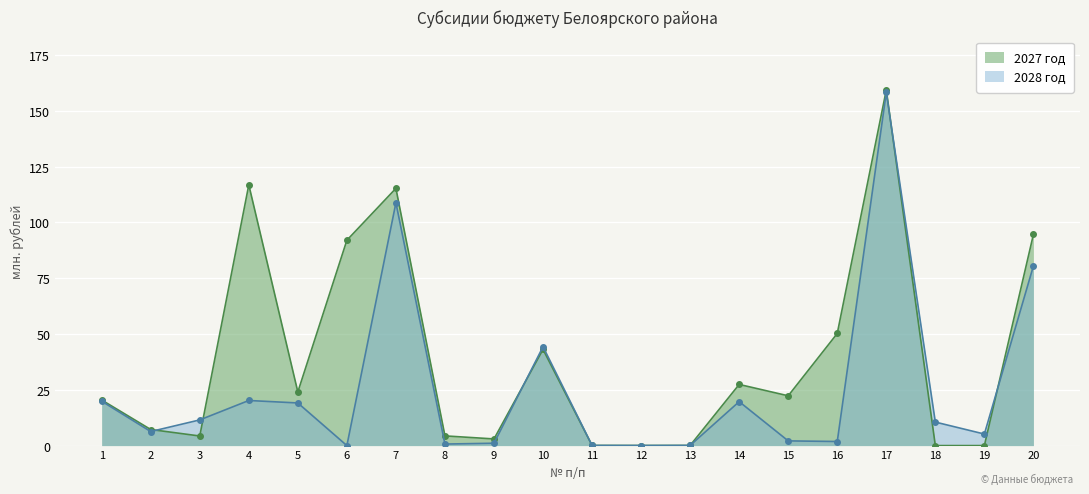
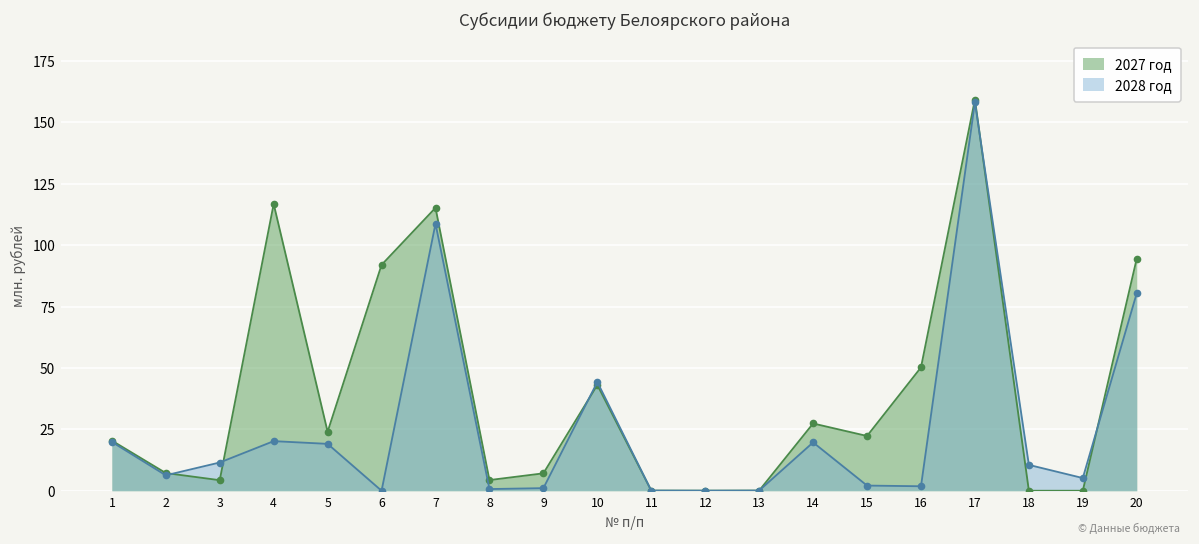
2027 год, 9: 3 -> 7
